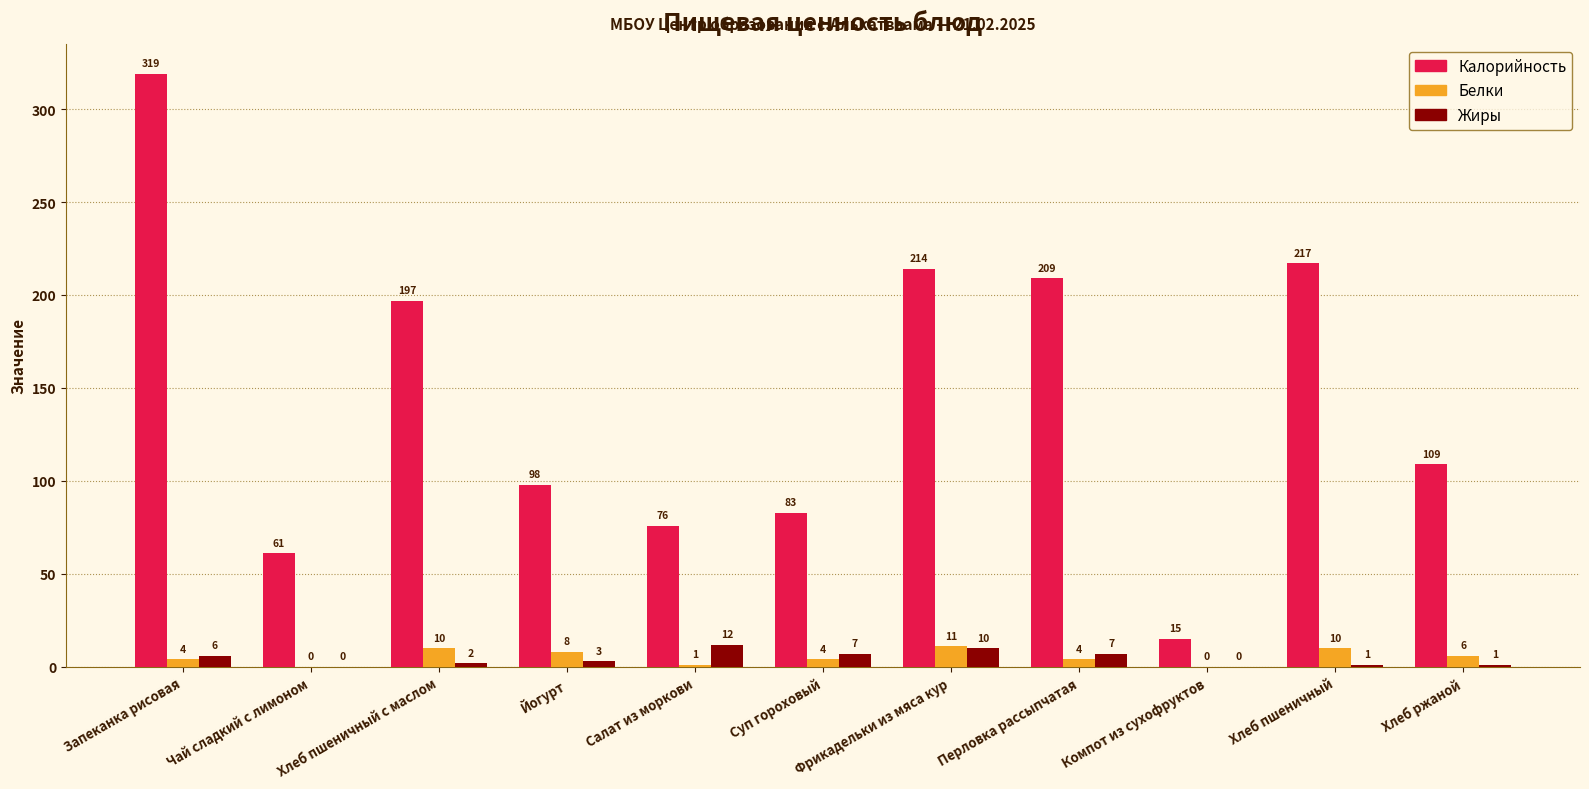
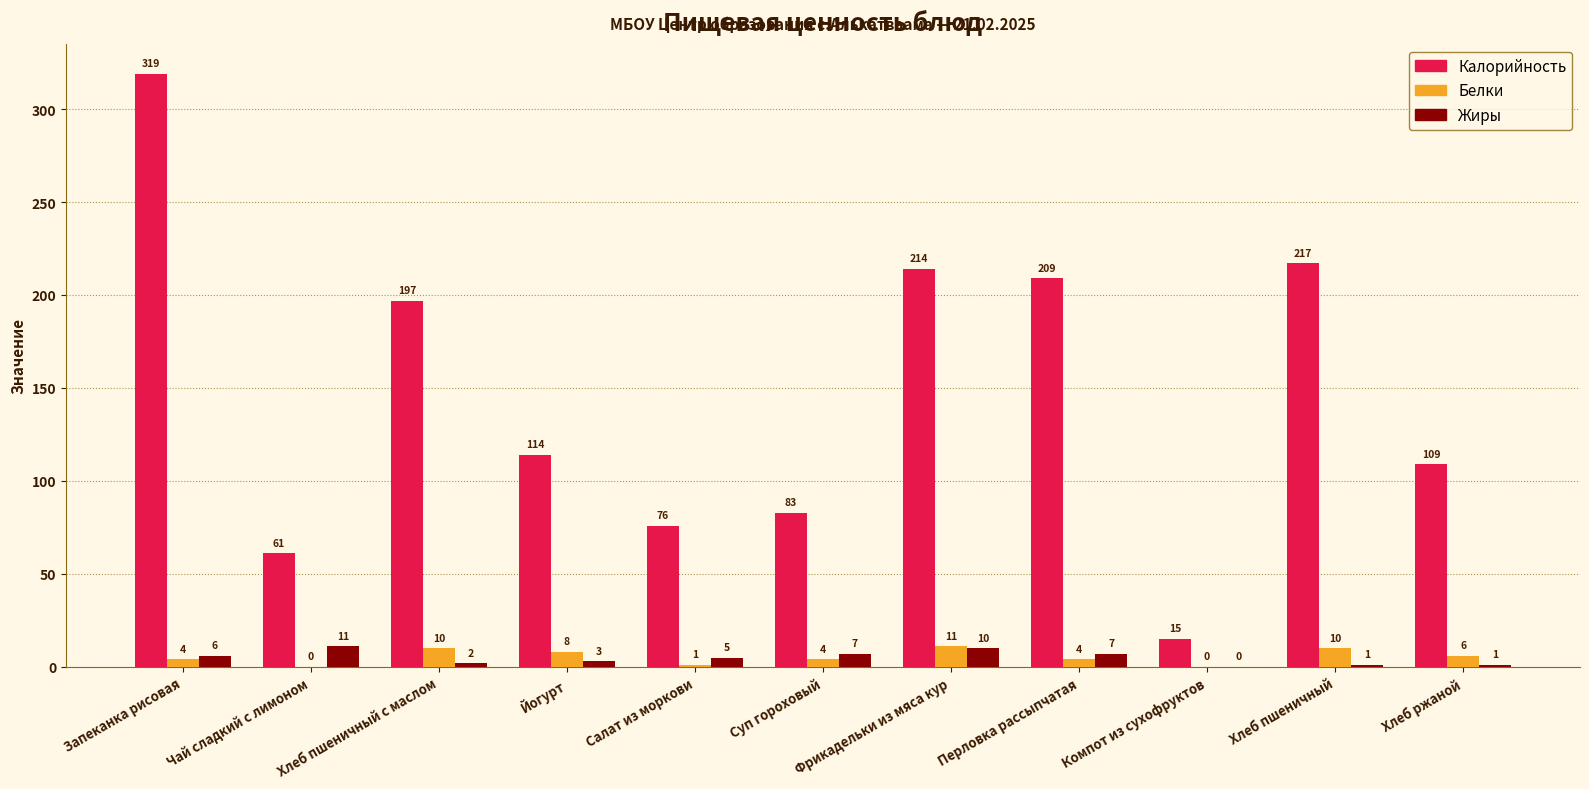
Жиры, Чай сладкий с лимоном: 0 -> 11
Калорийность, Йогурт: 98 -> 114
Жиры, Салат из моркови: 12 -> 5
